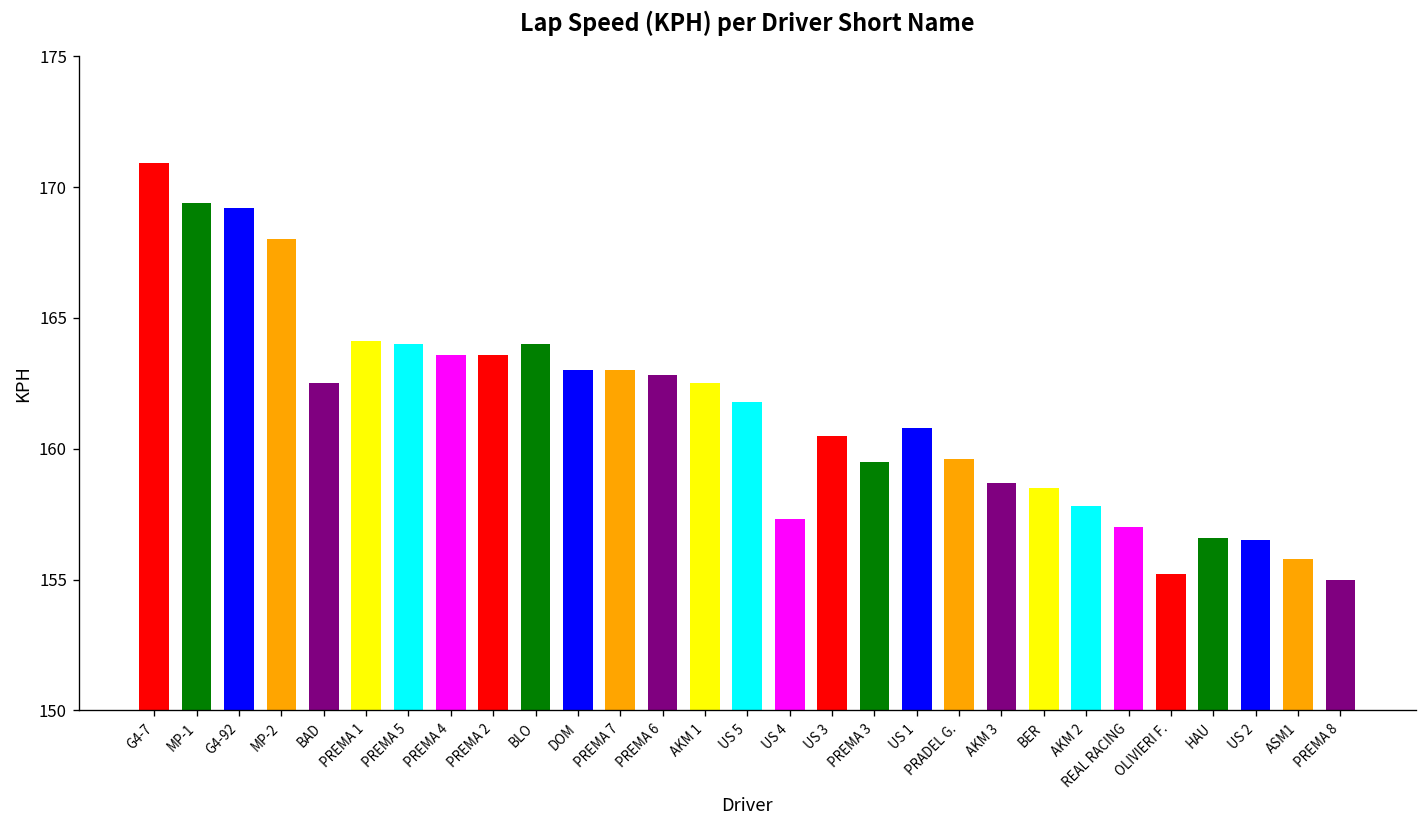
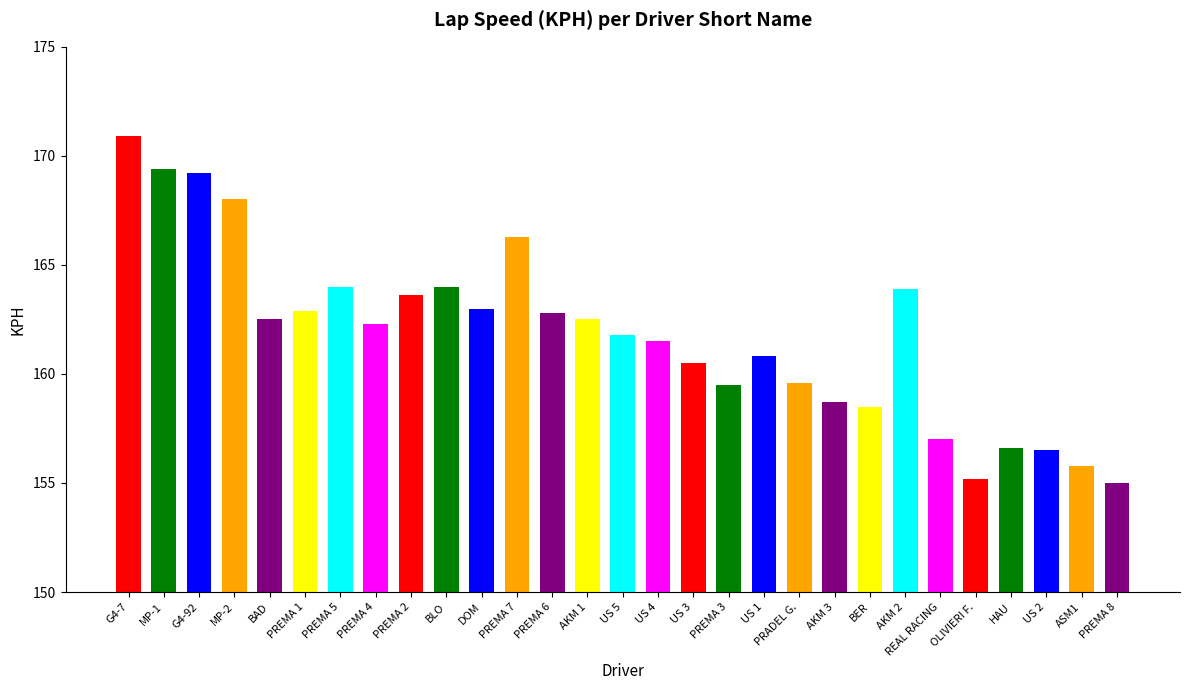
PREMA 1: 164.1 -> 162.9
PREMA 4: 163.6 -> 162.3
PREMA 7: 163.0 -> 166.3
US 4: 157.3 -> 161.5
AKM 2: 157.8 -> 163.9
